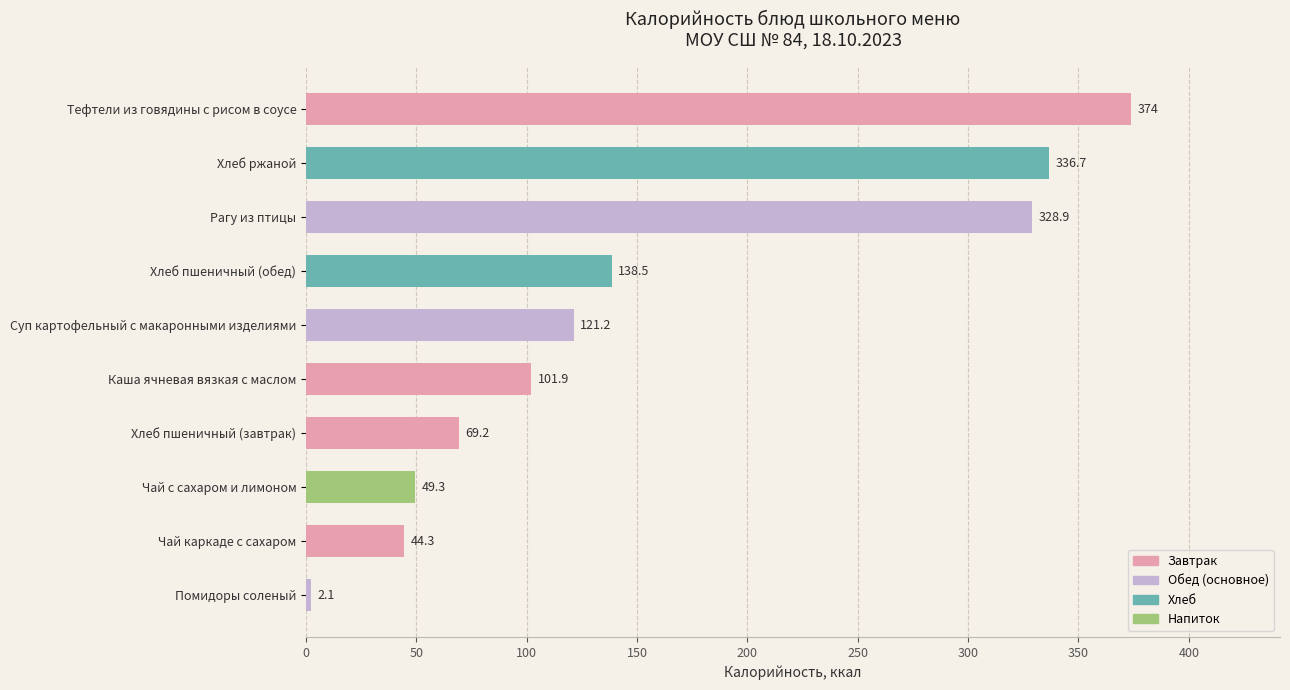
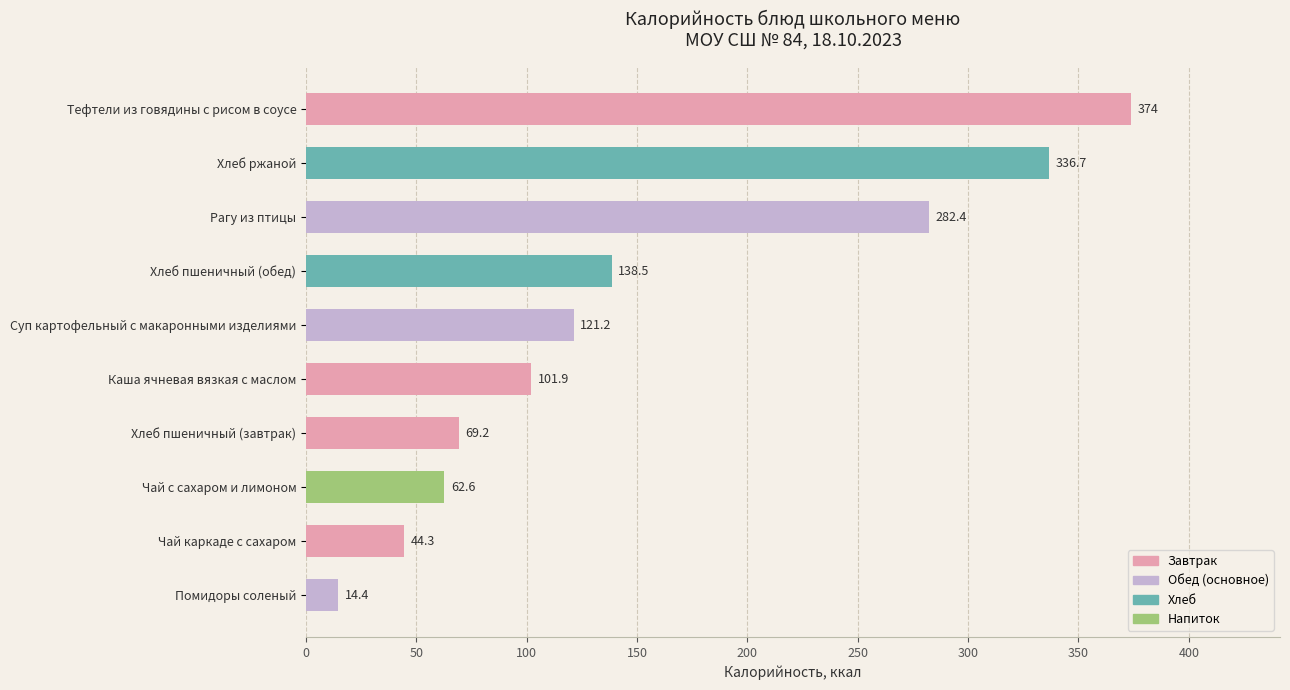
Рагу из птицы: 328.9 -> 282.4
Чай с сахаром и лимоном: 49.3 -> 62.6
Помидоры соленый: 2.1 -> 14.4
